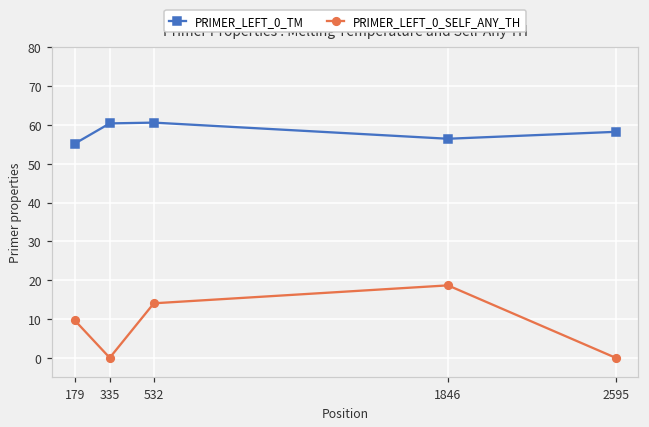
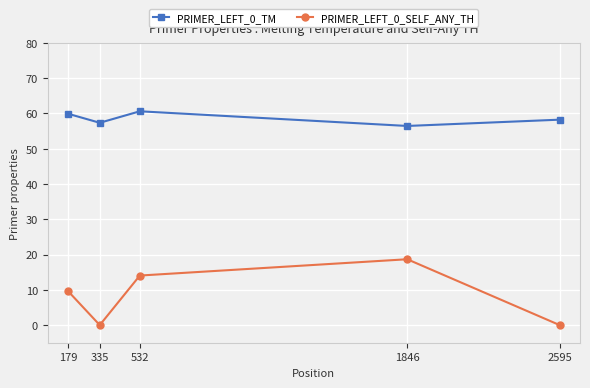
PRIMER_LEFT_0_TM, 179: 55 -> 60
PRIMER_LEFT_0_TM, 335: 60 -> 57
